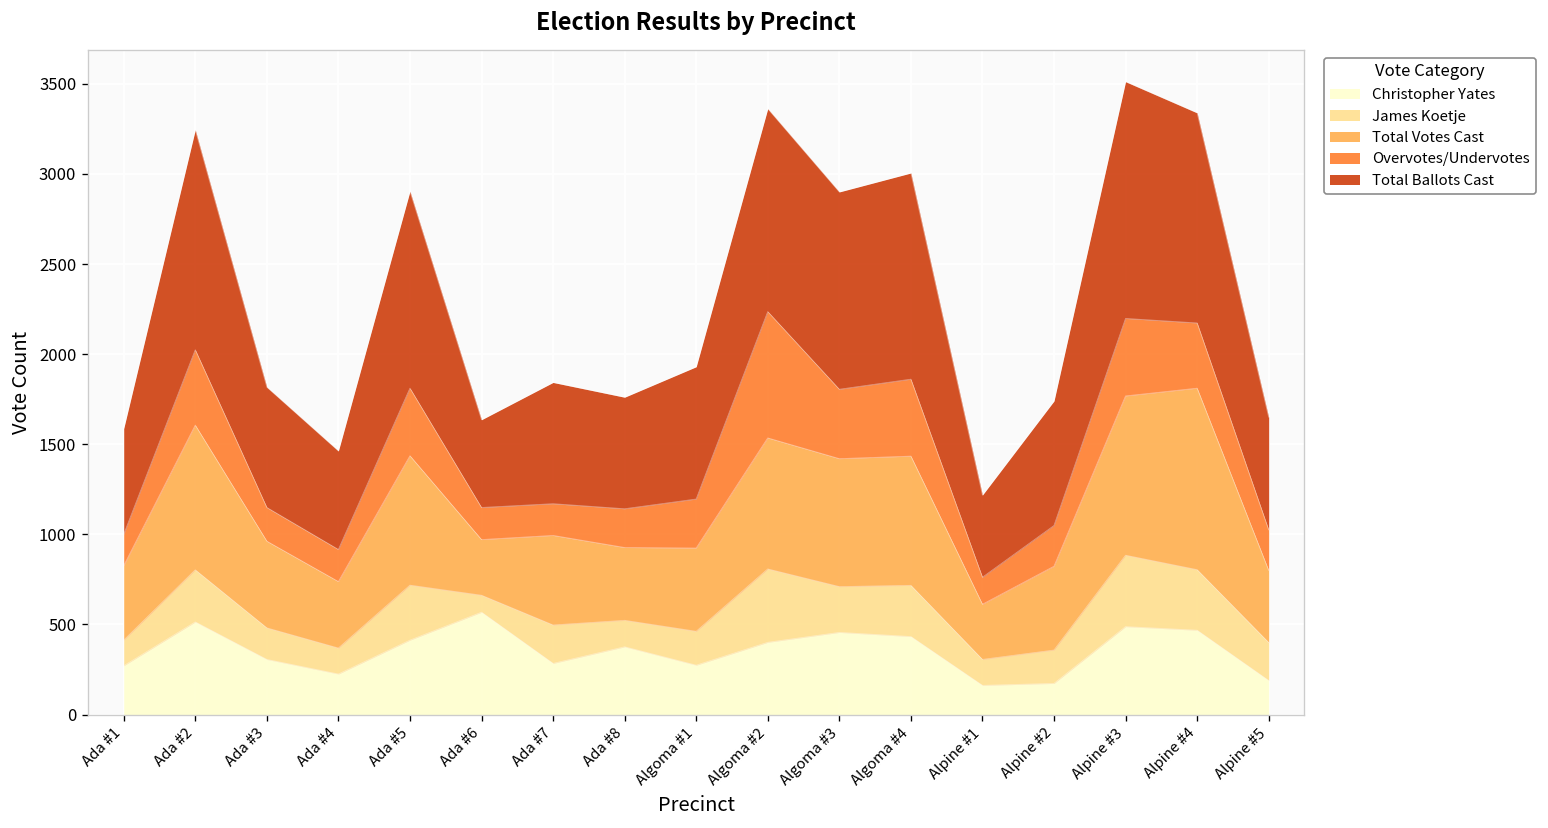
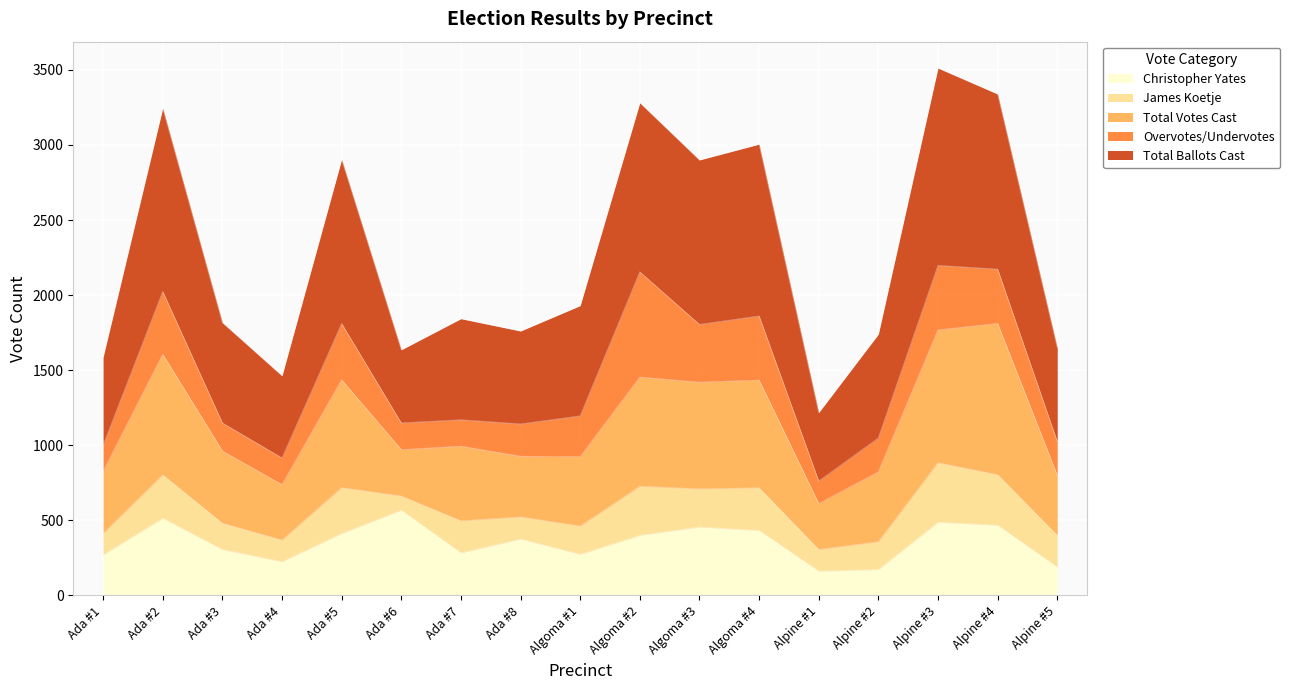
James Koetje, Algoma #2: 410 -> 330
